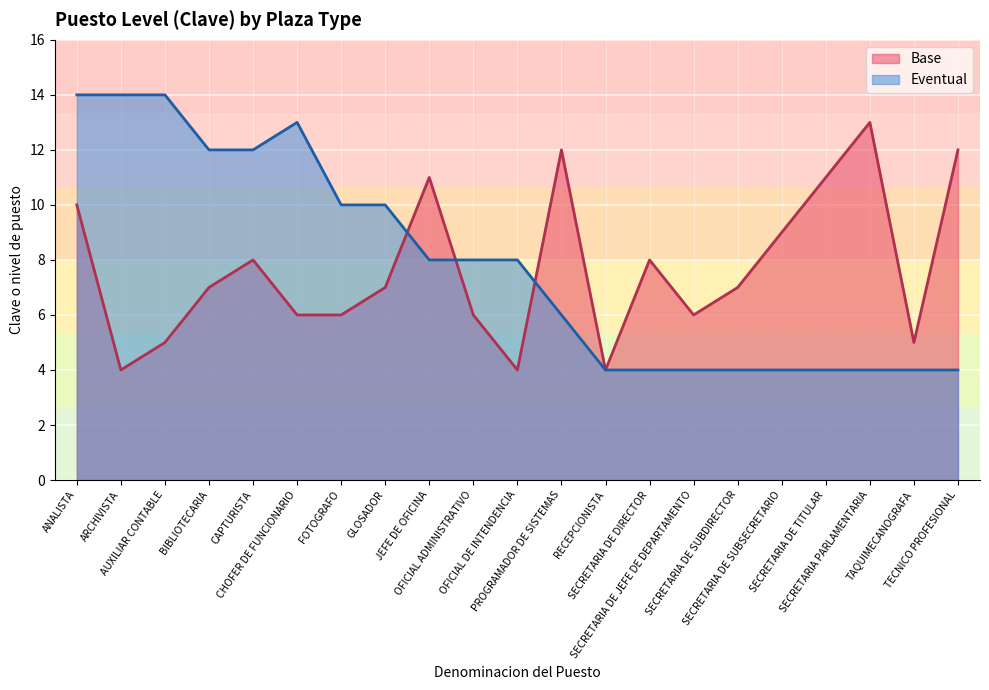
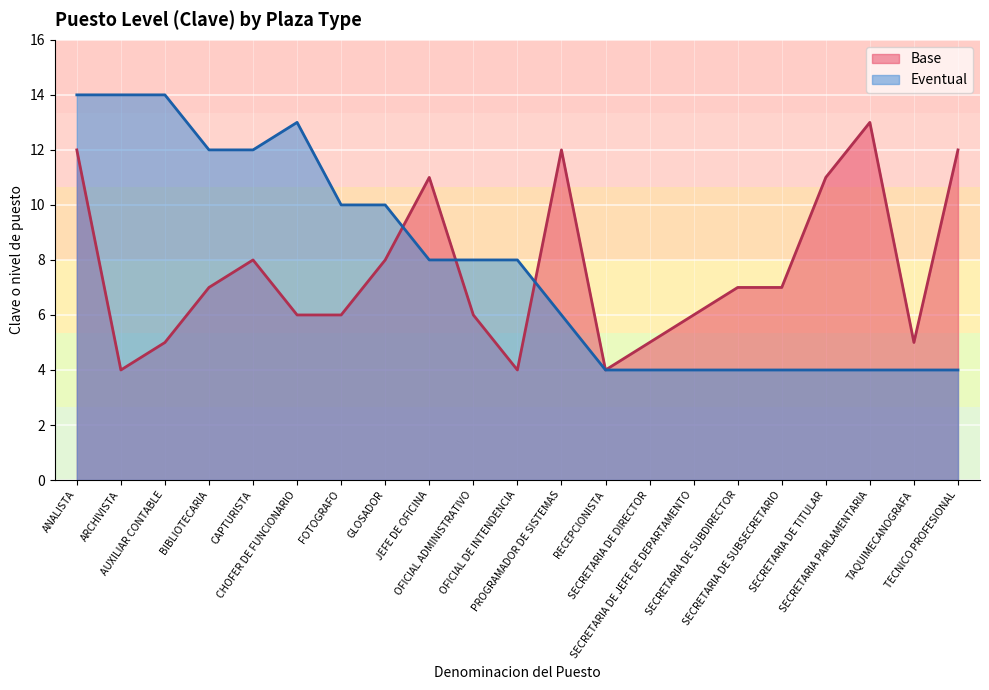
Base, ANALISTA: 10 -> 12
Base, GLOSADOR: 7 -> 8
Base, SECRETARIA DE DIRECTOR: 8 -> 5
Base, SECRETARIA DE SUBSECRETARIO: 9 -> 7
